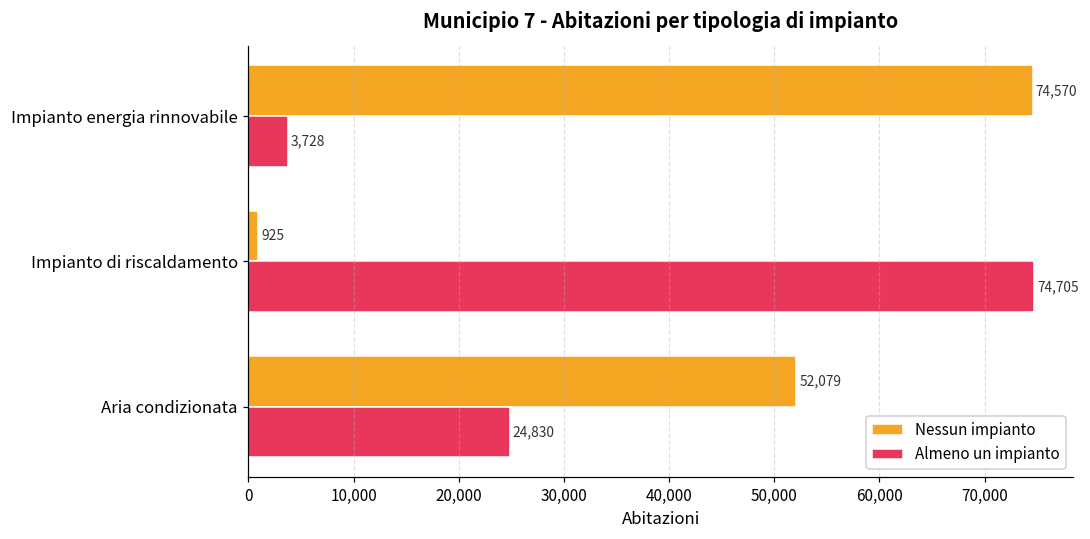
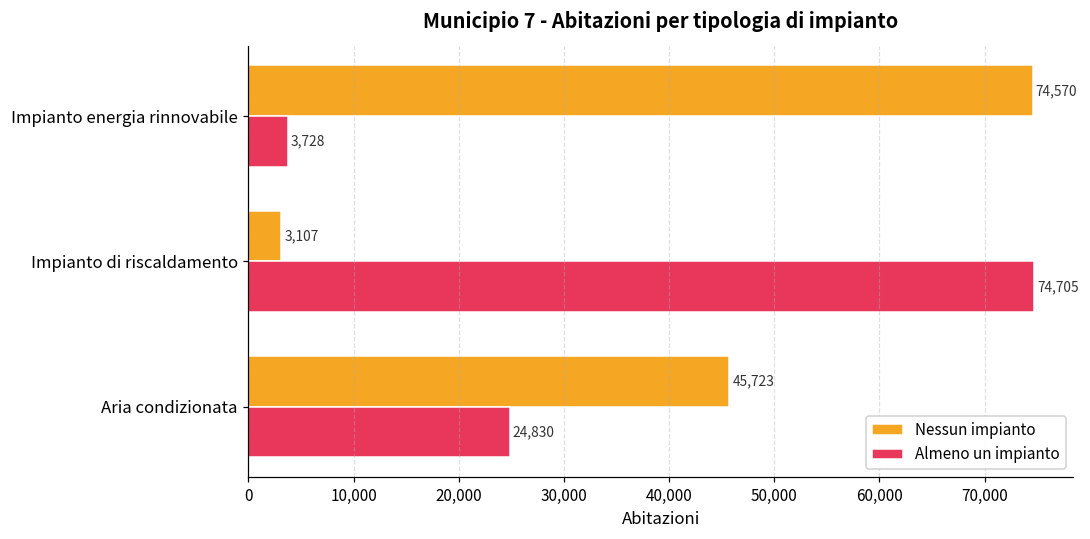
Nessun impianto, Impianto di riscaldamento: 925 -> 3,107
Nessun impianto, Aria condizionata: 52,079 -> 45,723
